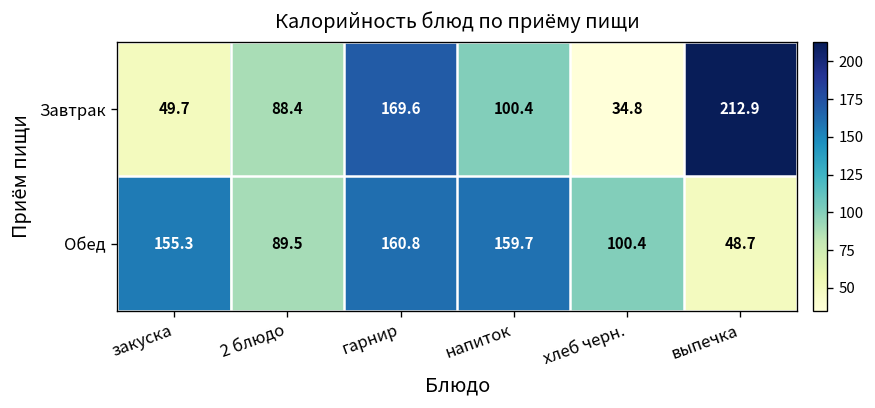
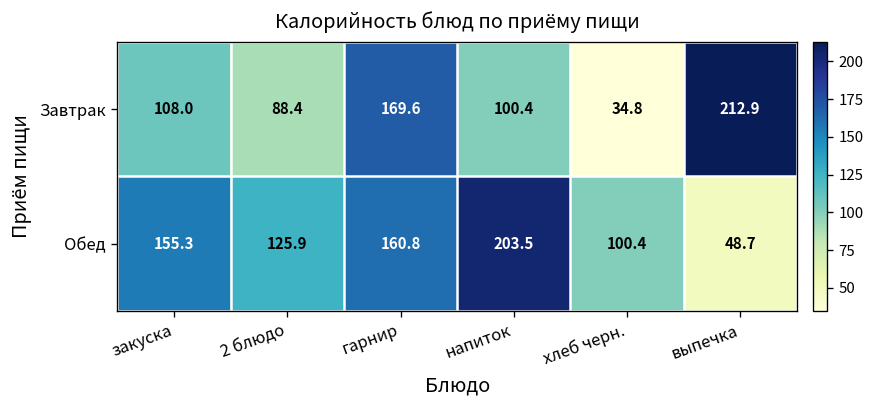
Завтрак, закуска: 49.7 -> 108.0
Обед, 2 блюдо: 89.5 -> 125.9
Обед, напиток: 159.7 -> 203.5
